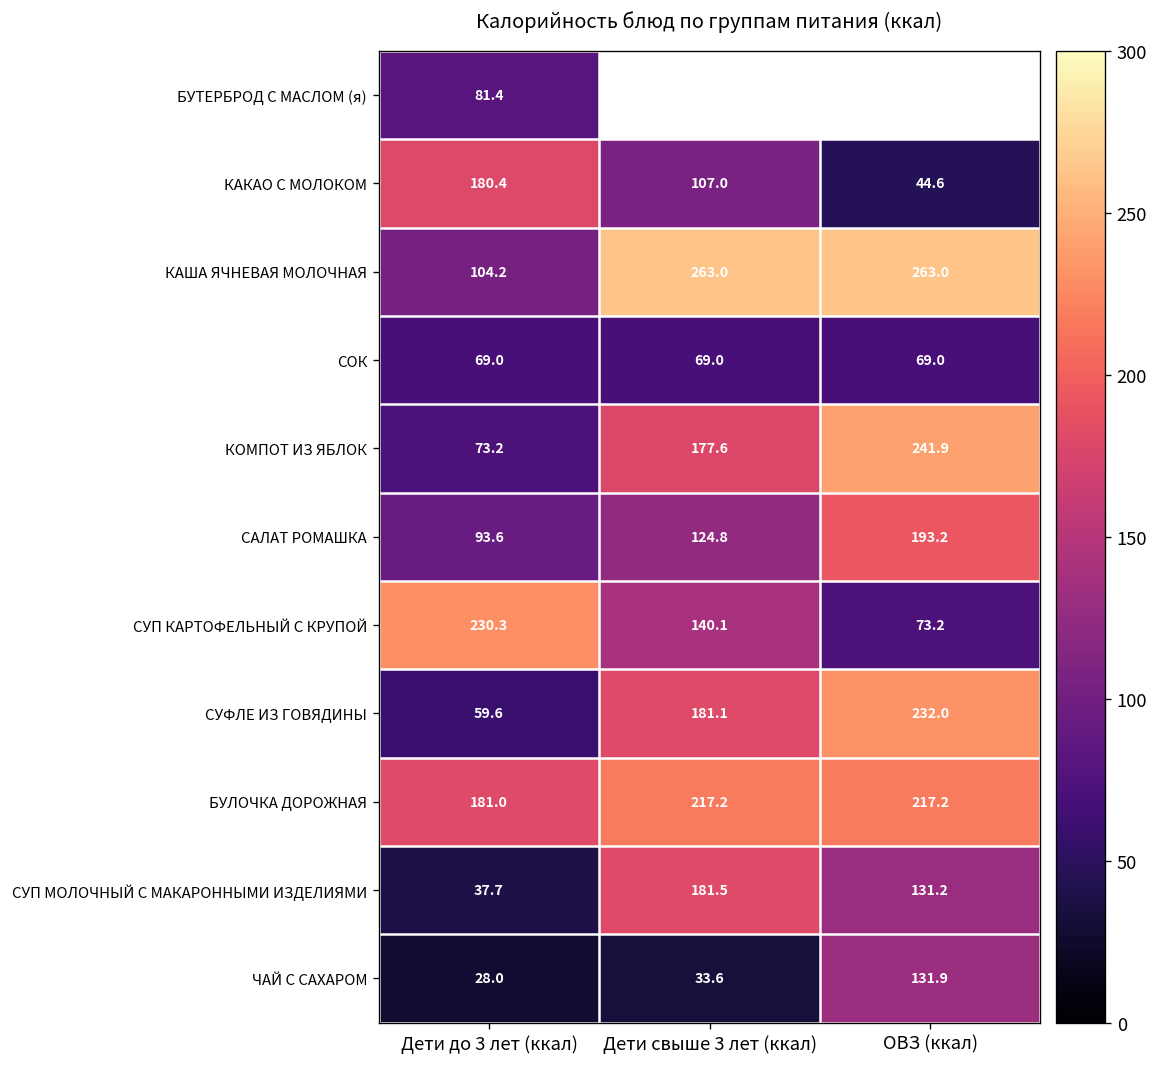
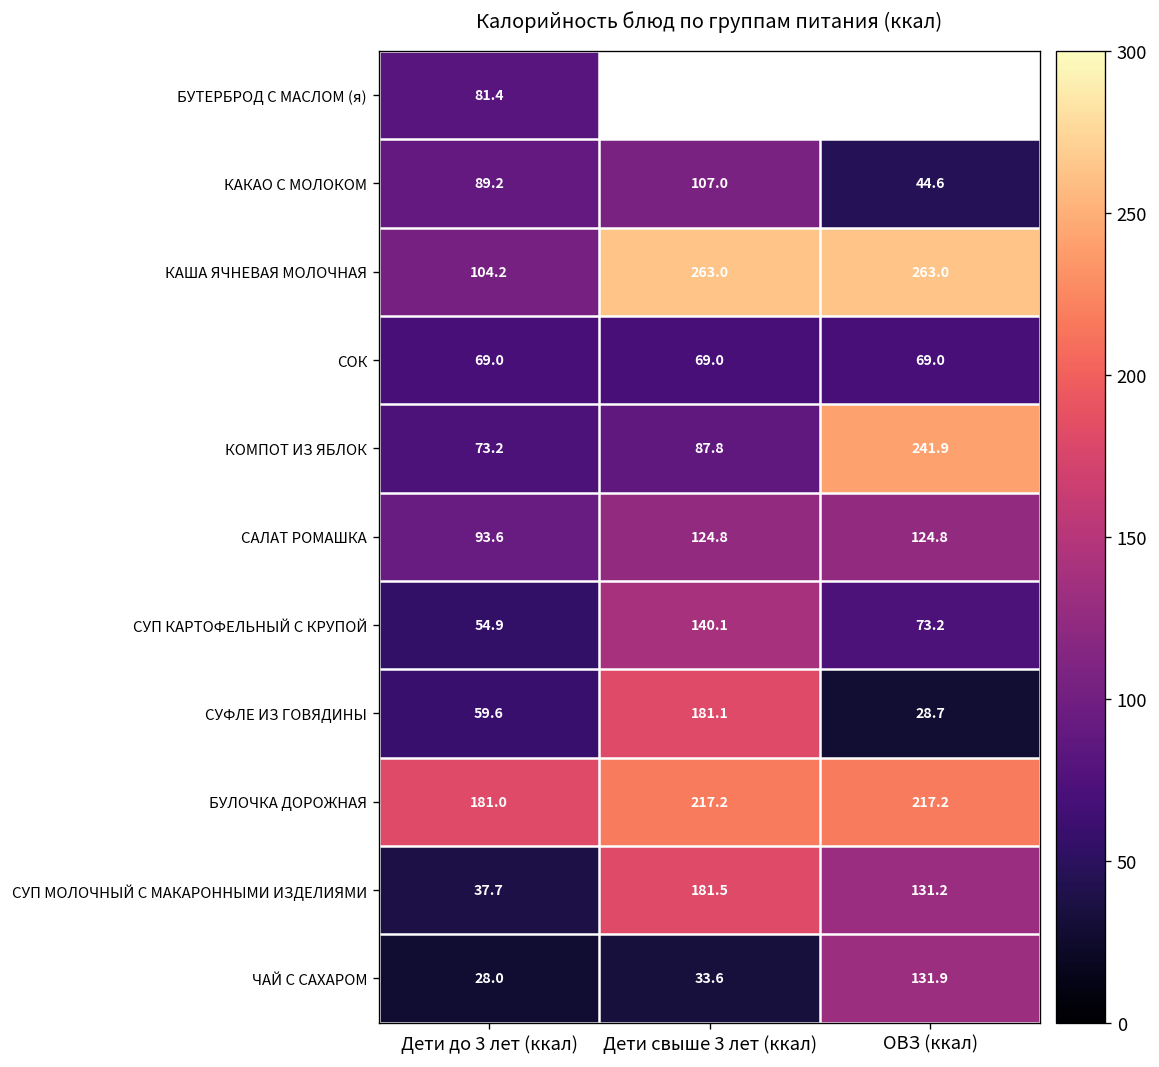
КАКАО С МОЛОКОМ, Дети до 3 лет (ккал): 180.4 -> 89.2
КОМПОТ ИЗ ЯБЛОК, Дети свыше 3 лет (ккал): 177.6 -> 87.8
САЛАТ РОМАШКА, ОВЗ (ккал): 193.2 -> 124.8
СУП КАРТОФЕЛЬНЫЙ С КРУПОЙ, Дети до 3 лет (ккал): 230.3 -> 54.9
СУФЛЕ ИЗ ГОВЯДИНЫ, ОВЗ (ккал): 232.0 -> 28.7
